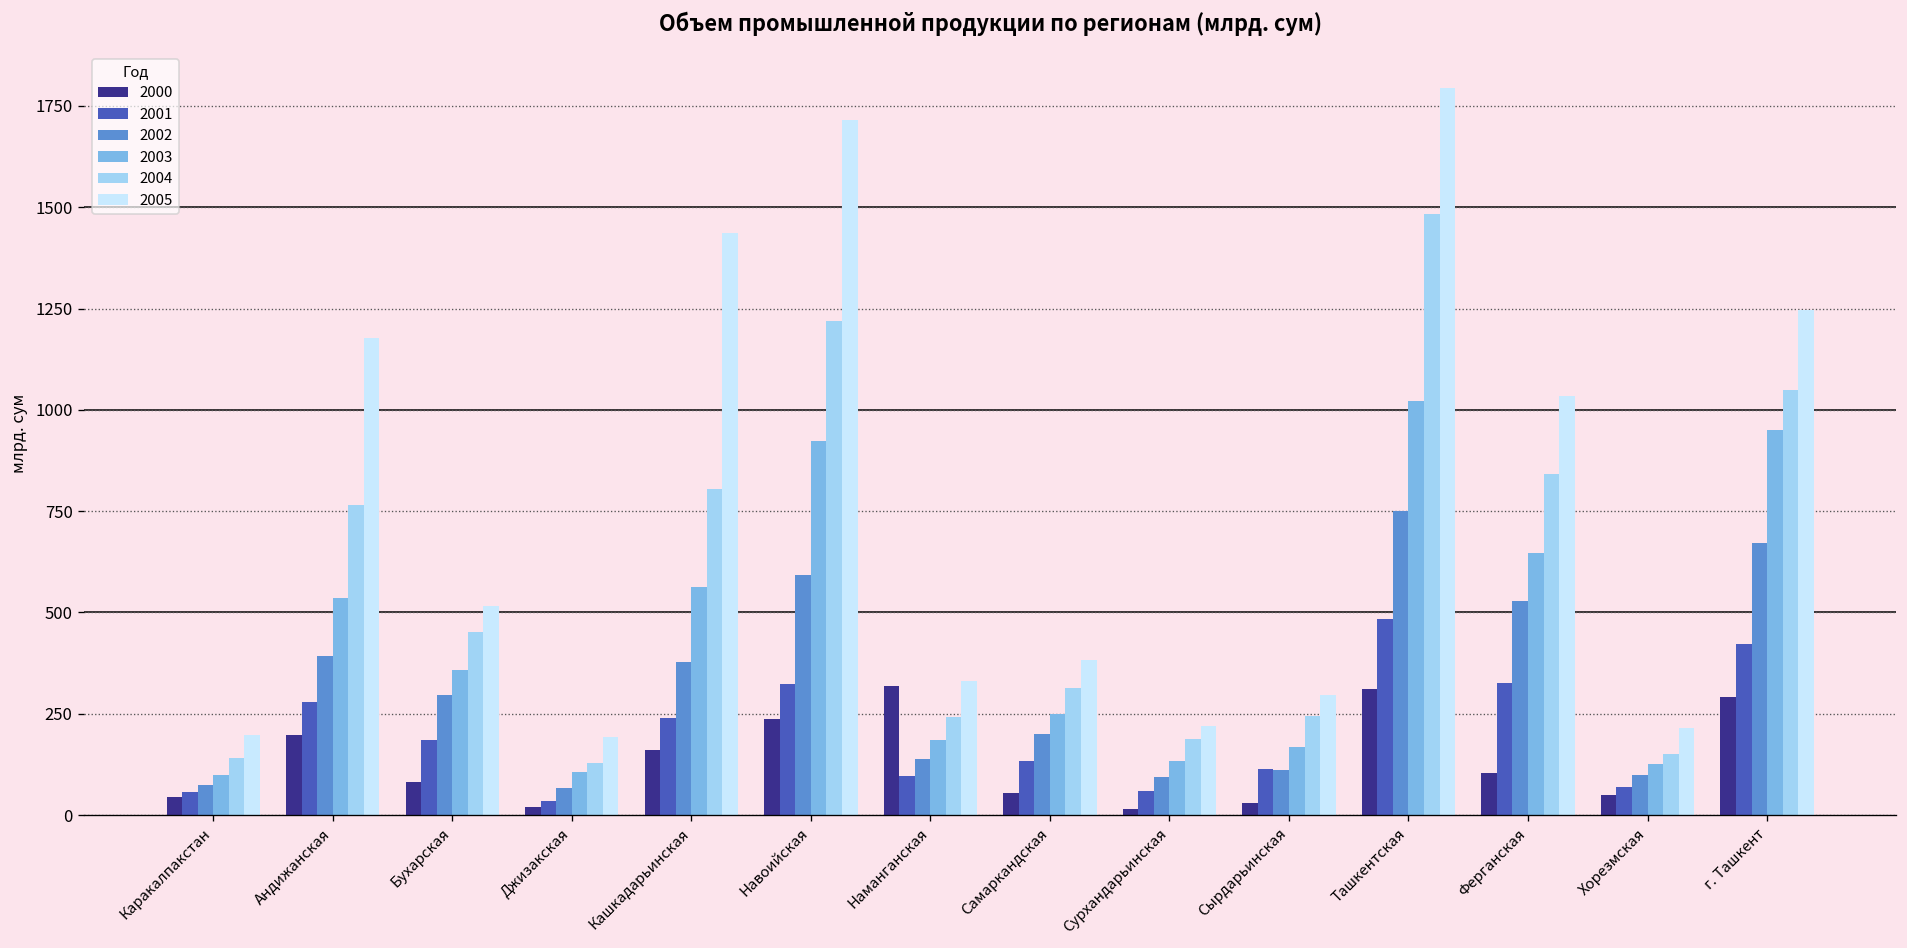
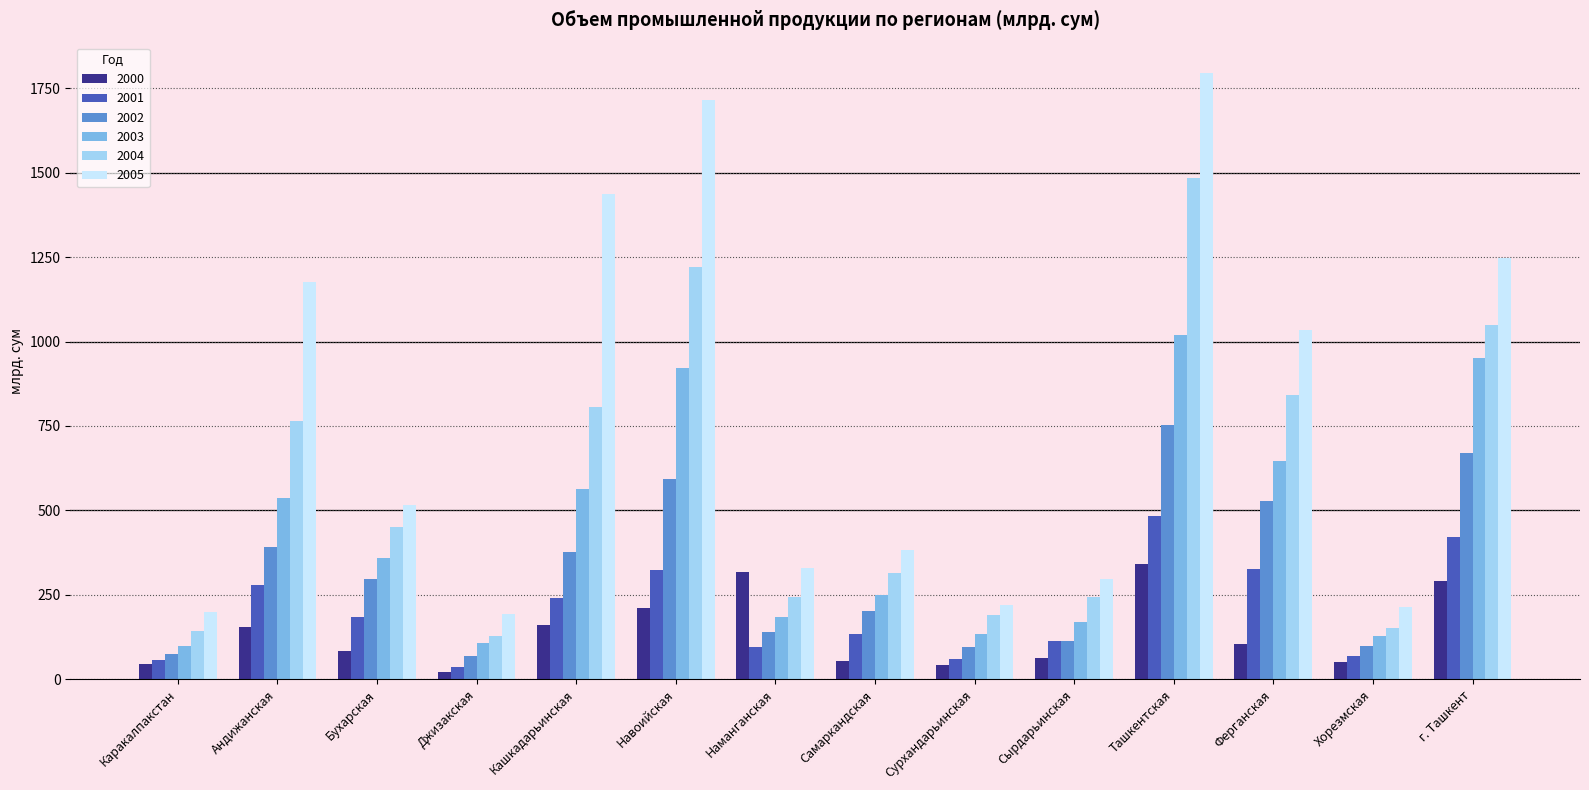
2000, Андижанская: 200 -> 160
2000, Навоийская: 240 -> 210
2000, Сурхандарьинская: 20 -> 40
2000, Сырдарьинская: 30 -> 60
2000, Ташкентская: 310 -> 340
